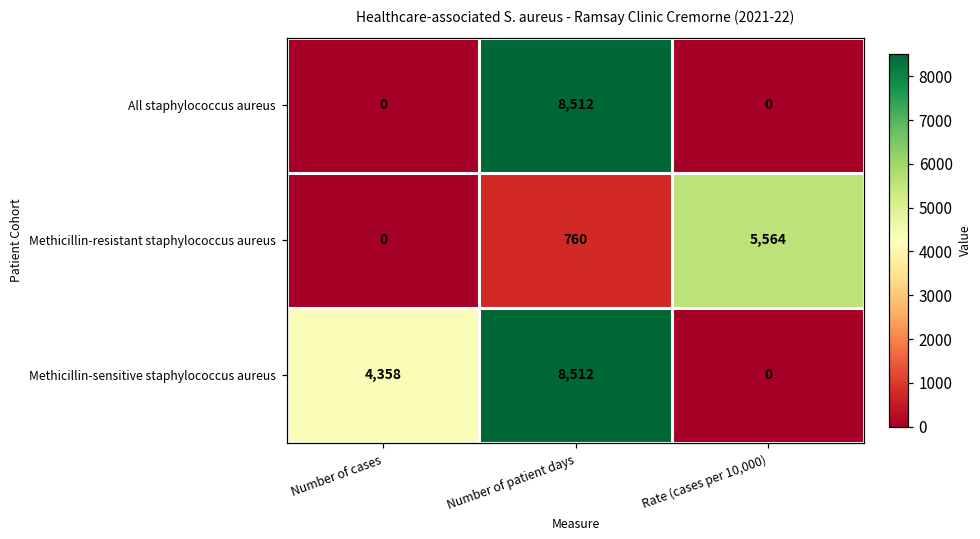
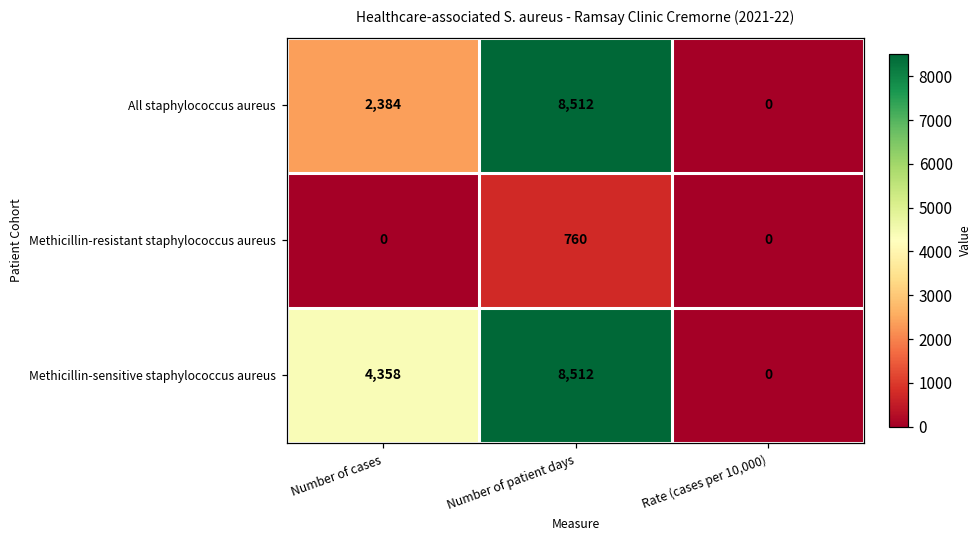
All staphylococcus aureus, Number of cases: 0 -> 2,384
Methicillin-resistant staphylococcus aureus, Rate (cases per 10,000): 5,564 -> 0
